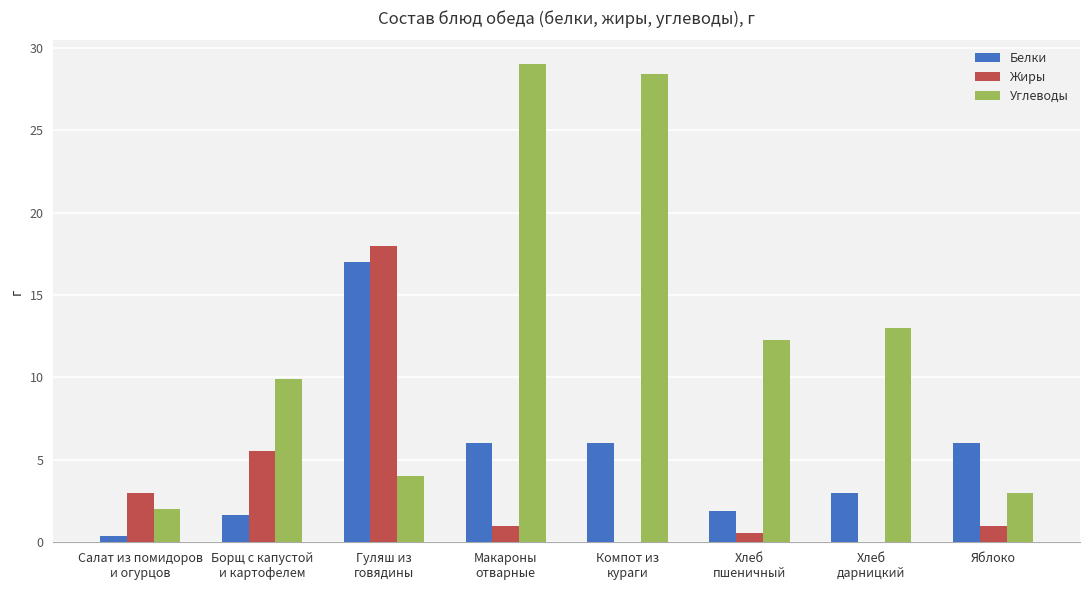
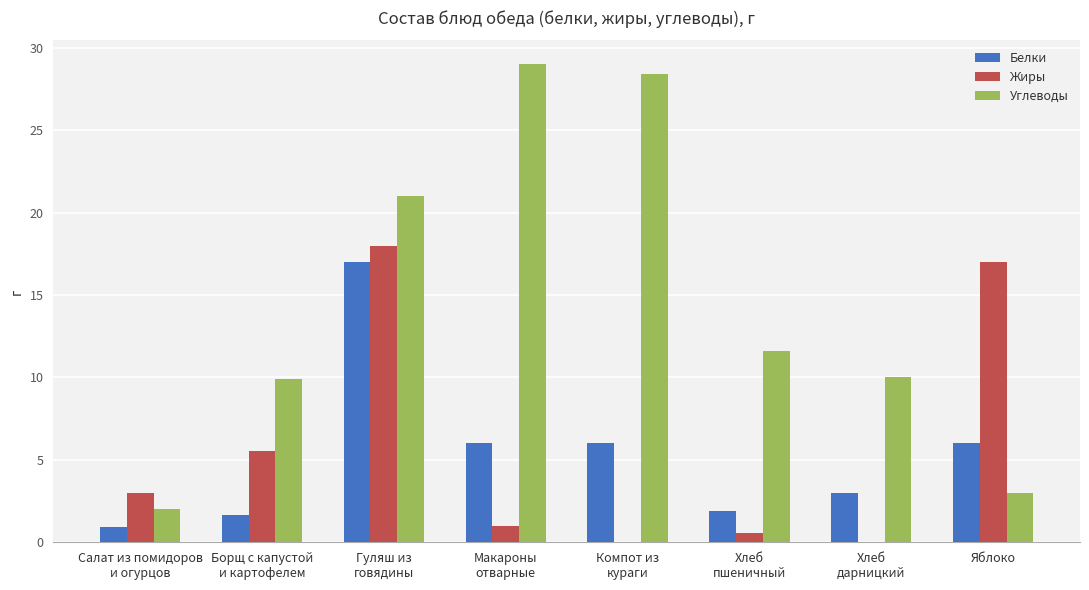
Белки, Салат из помидоров и огурцов: 0.4 -> 0.9
Углеводы, Гуляш из говядины: 4 -> 21
Углеводы, Хлеб пшеничный: 12.3 -> 11.6
Углеводы, Хлеб дарницкий: 13 -> 10
Жиры, Яблоко: 1 -> 17
